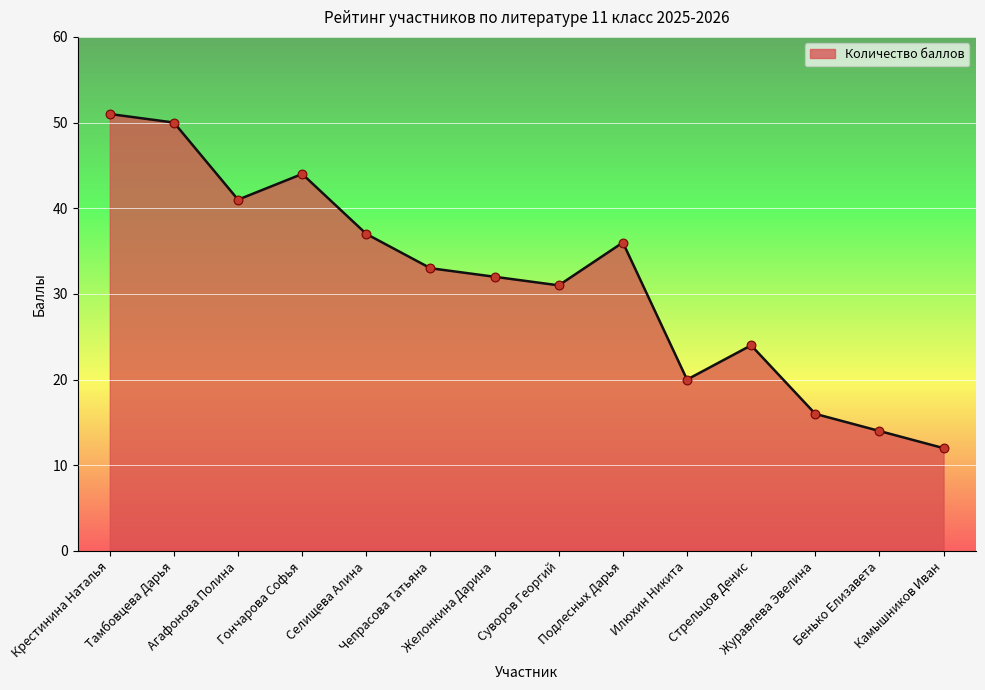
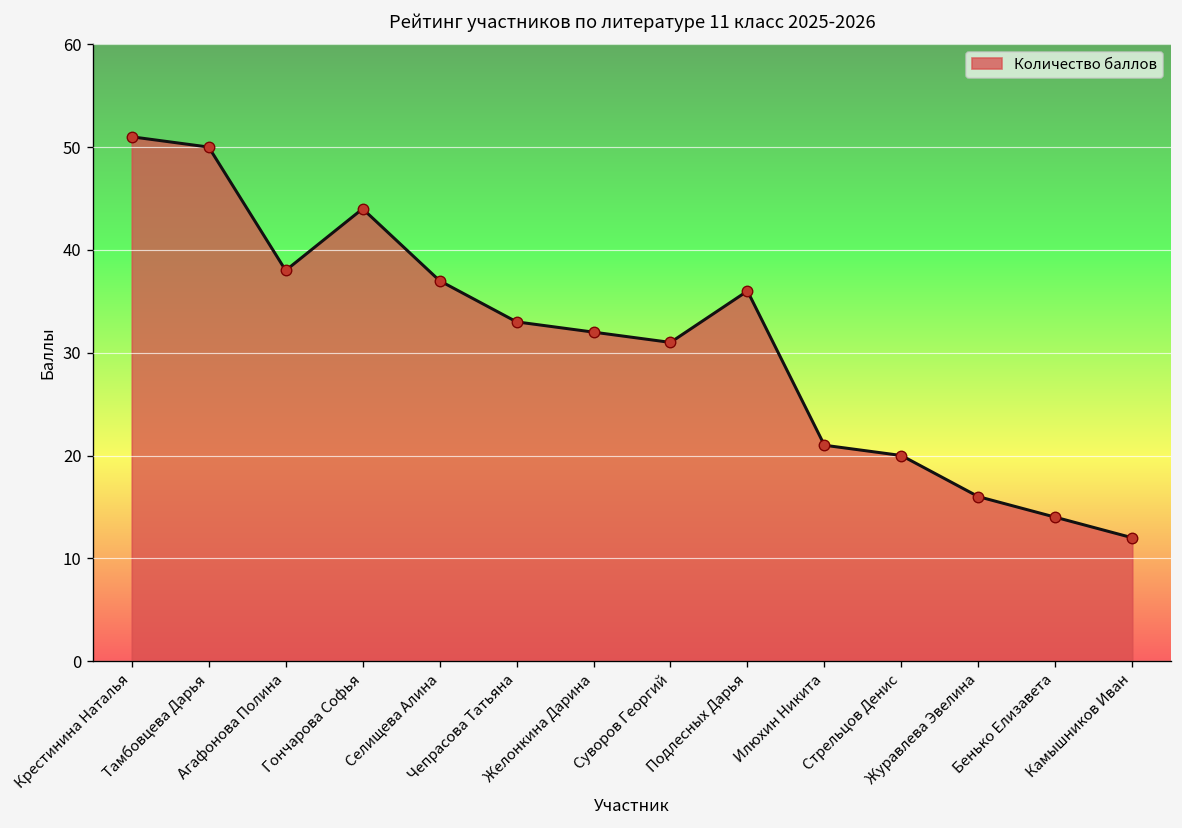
Агафонова Полина: 41 -> 38
Илюхин Никита: 20 -> 21
Стрельцов Денис: 24 -> 20
